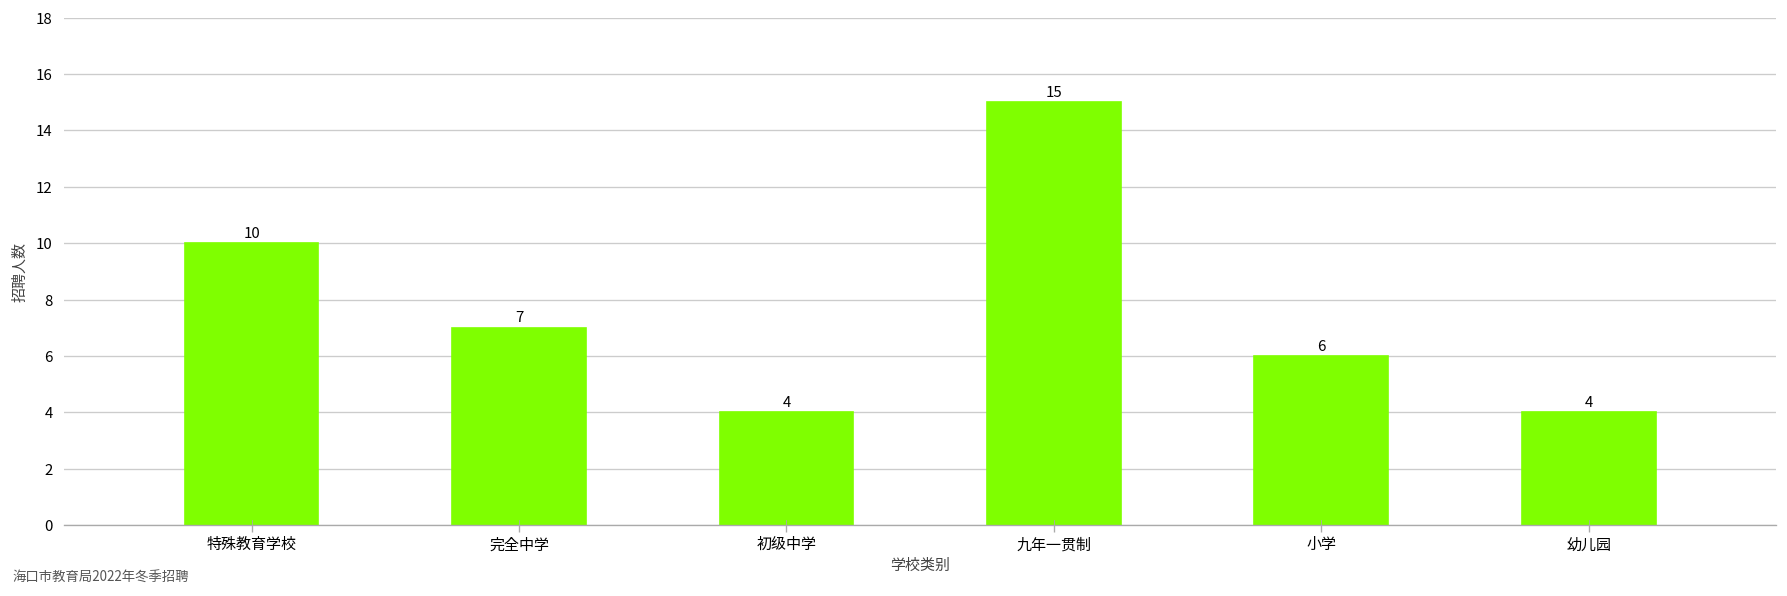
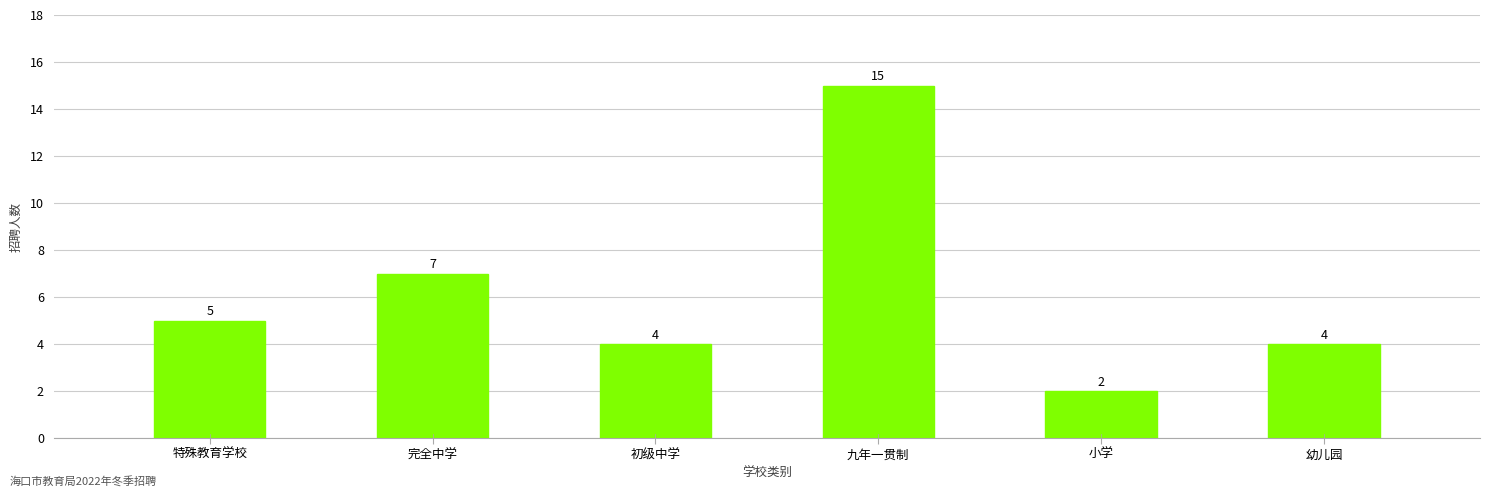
特殊教育学校: 10 -> 5
小学: 6 -> 2
